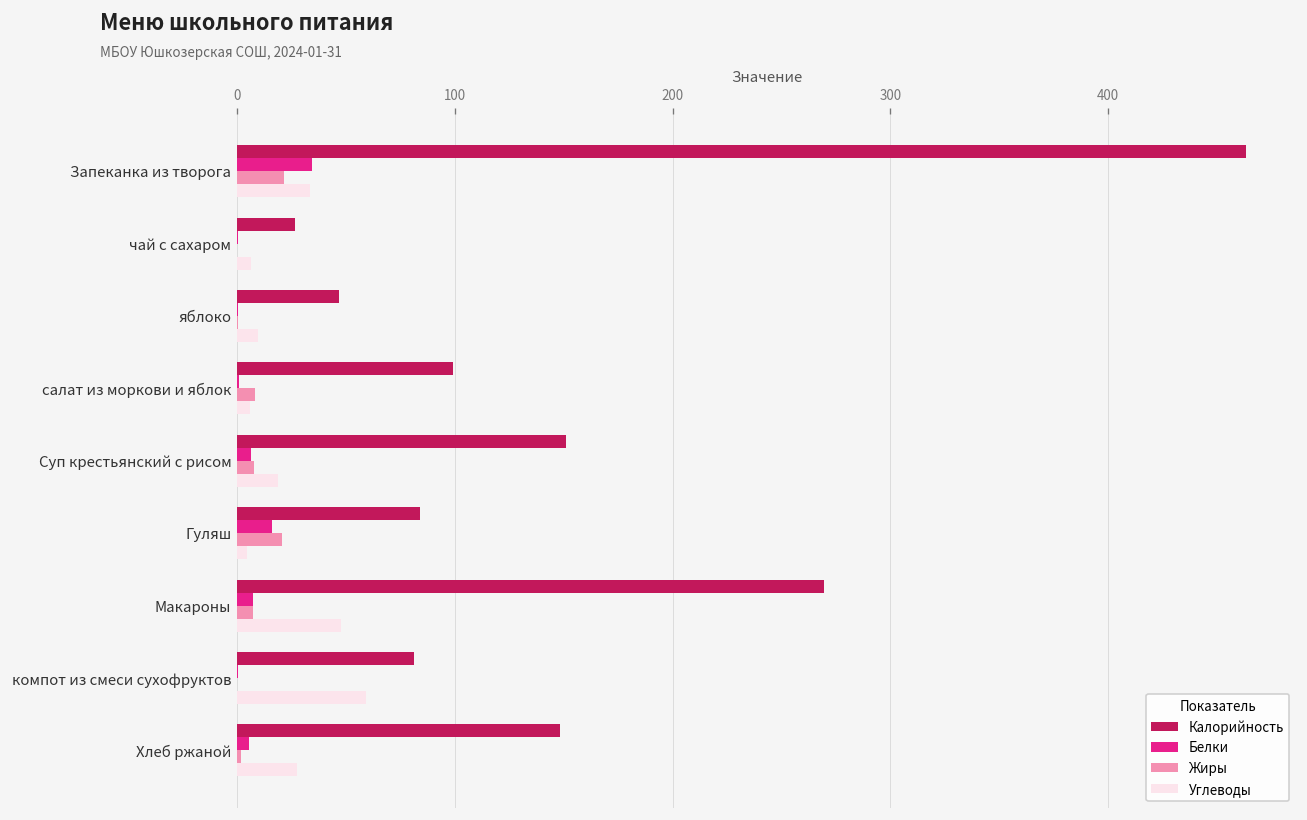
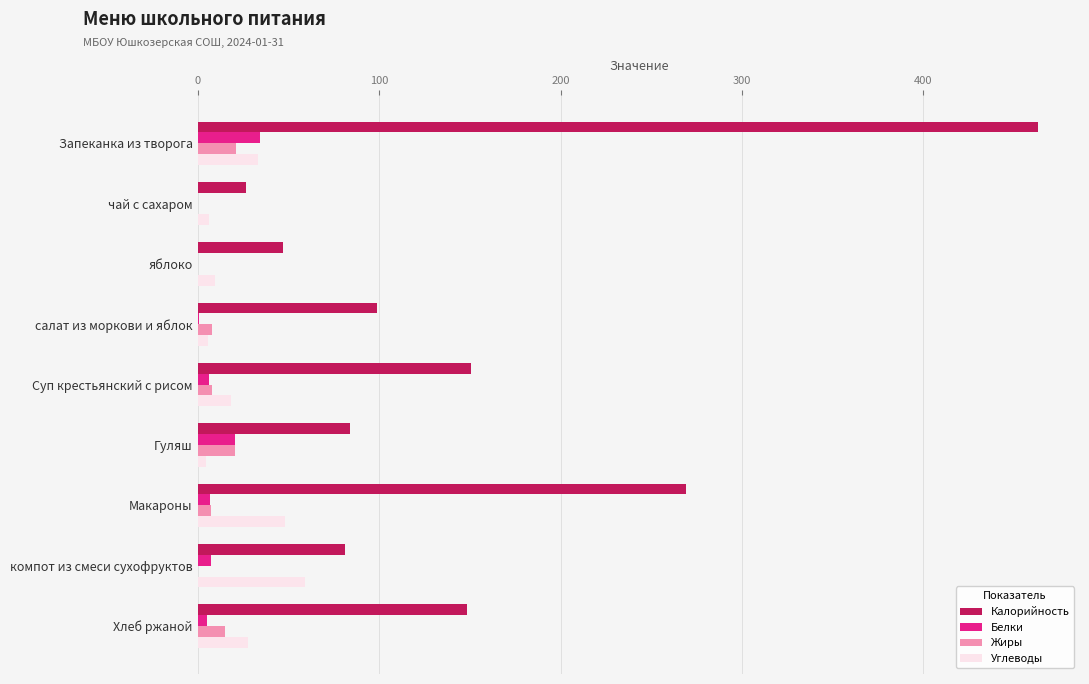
Белки, Гуляш: 16 -> 20
Белки, компот из смеси сухофруктов: 1 -> 8
Жиры, Хлеб ржаной: 2 -> 15
